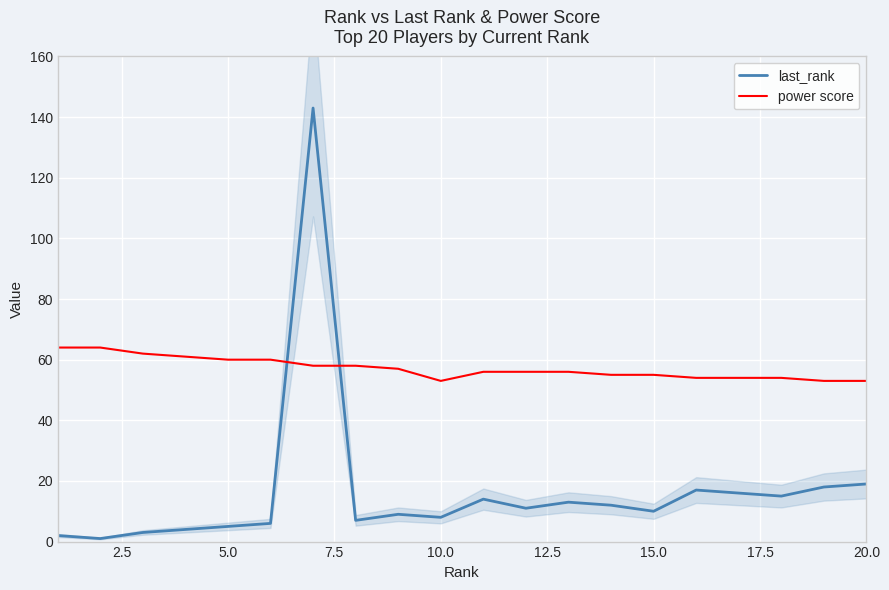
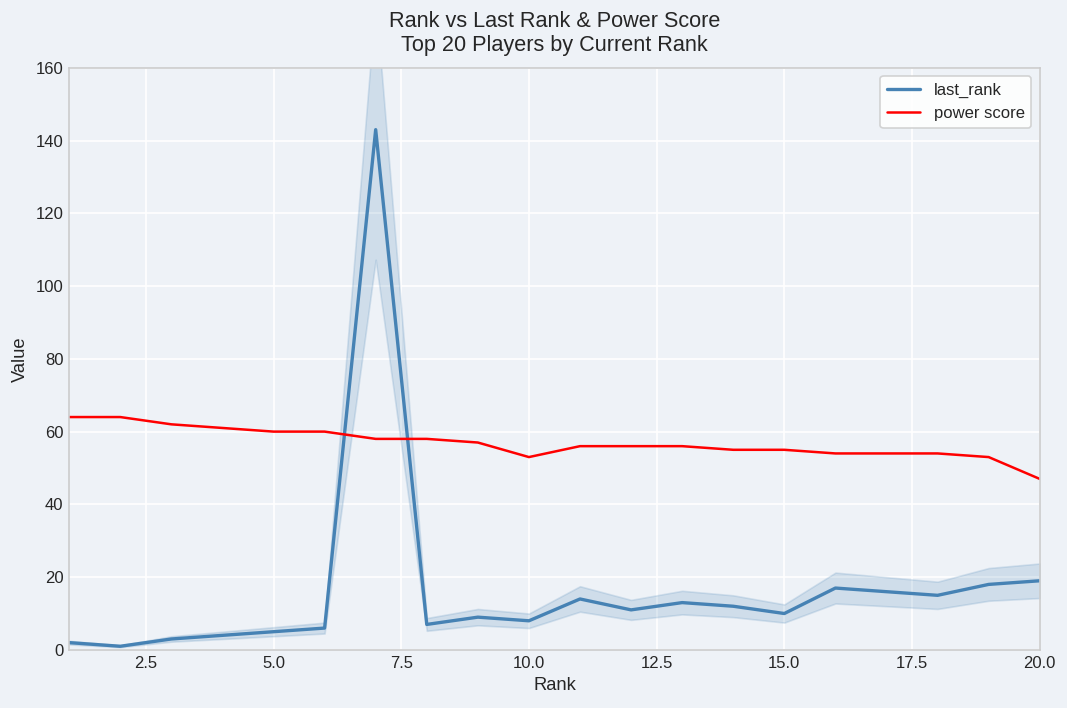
power score, 20.0: 53 -> 47
